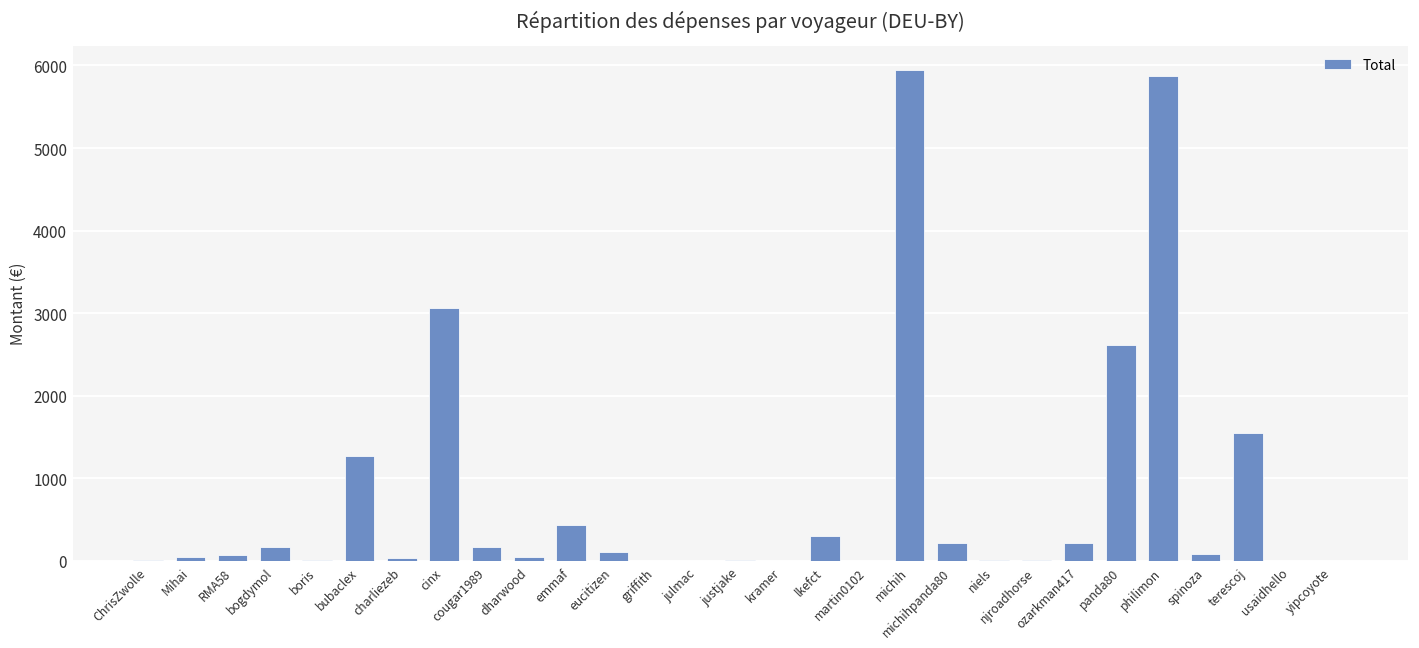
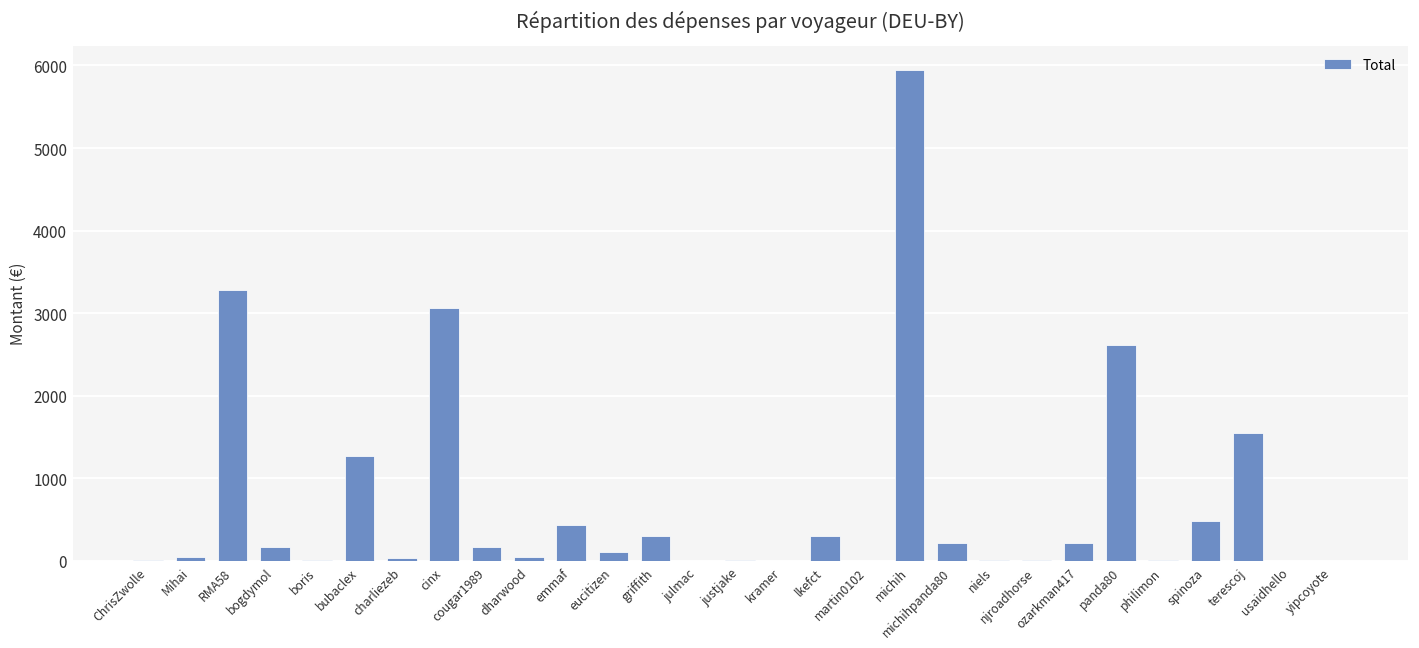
RMA58: 100 -> 3300
griffith: 0 -> 300
philimon: 5900 -> 0
spinoza: 100 -> 500
